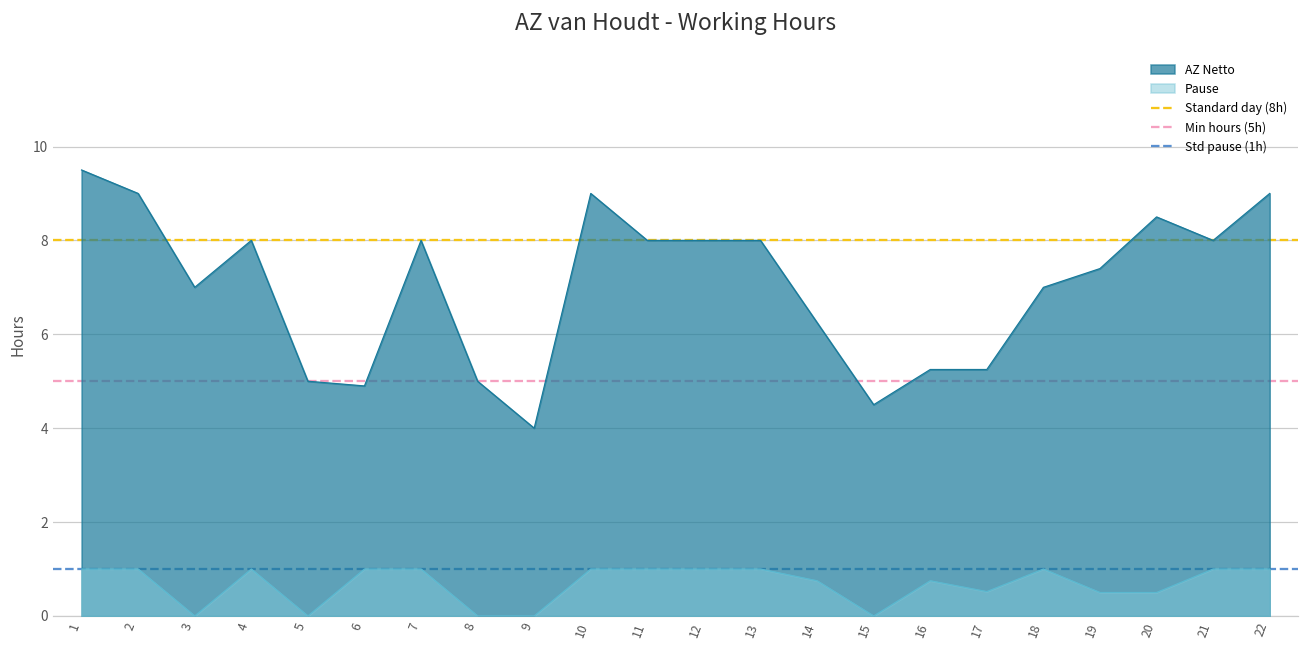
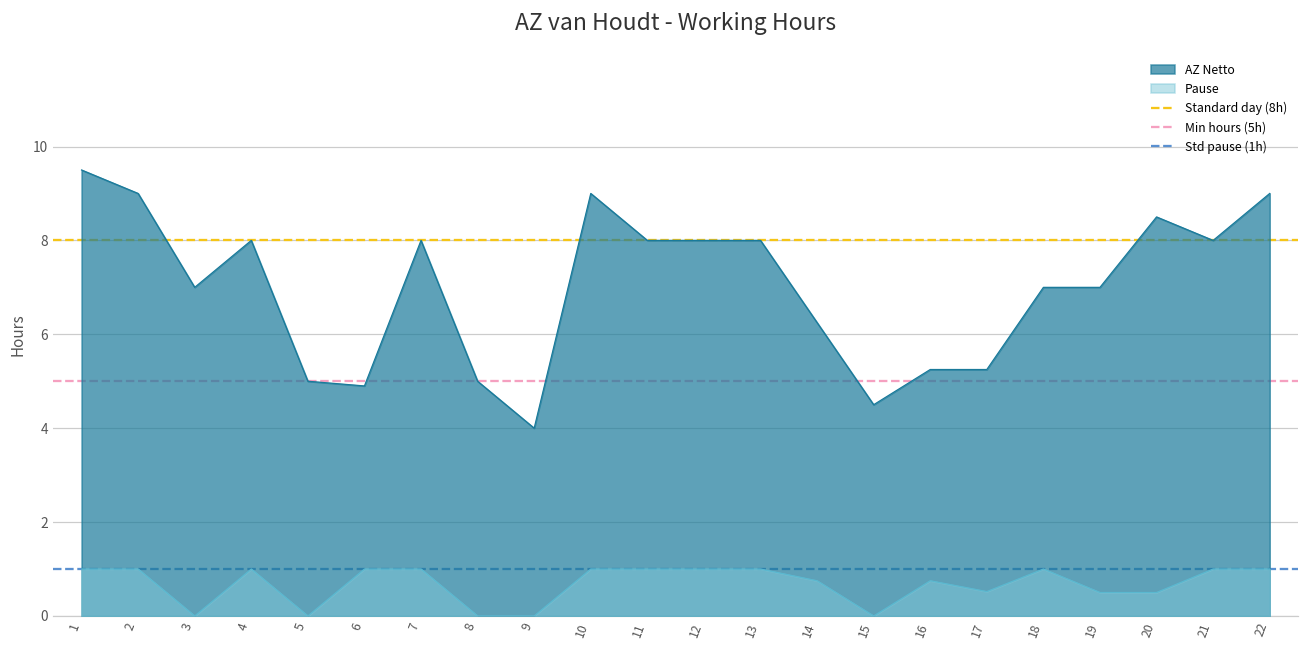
AZ Netto, 19: 7.4 -> 7.0
